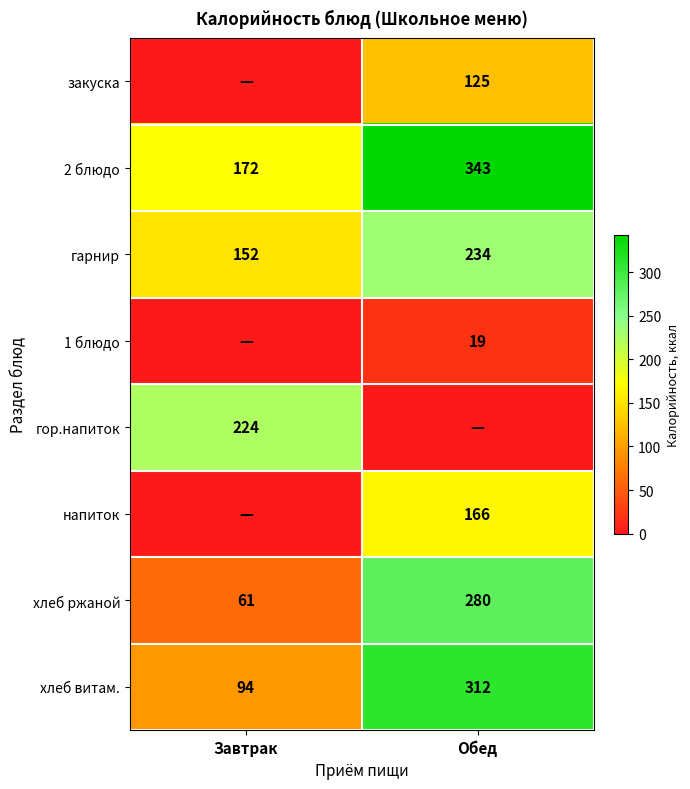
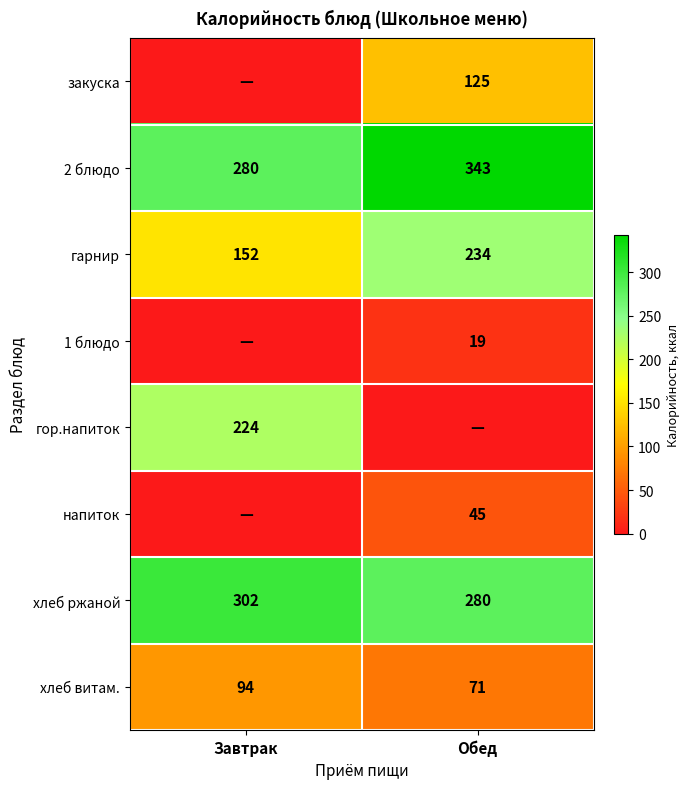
2 блюдо, Завтрак: 172 -> 280
напиток, Обед: 166 -> 45
хлеб ржаной, Завтрак: 61 -> 302
хлеб витам., Обед: 312 -> 71
